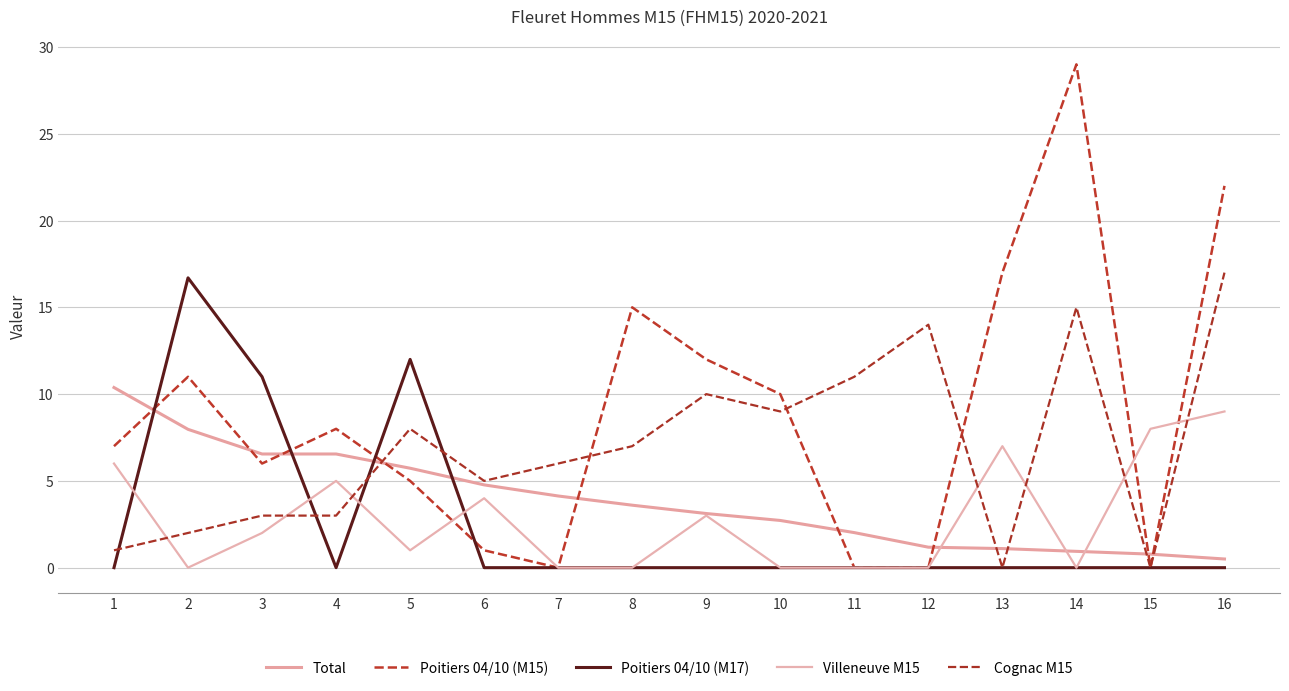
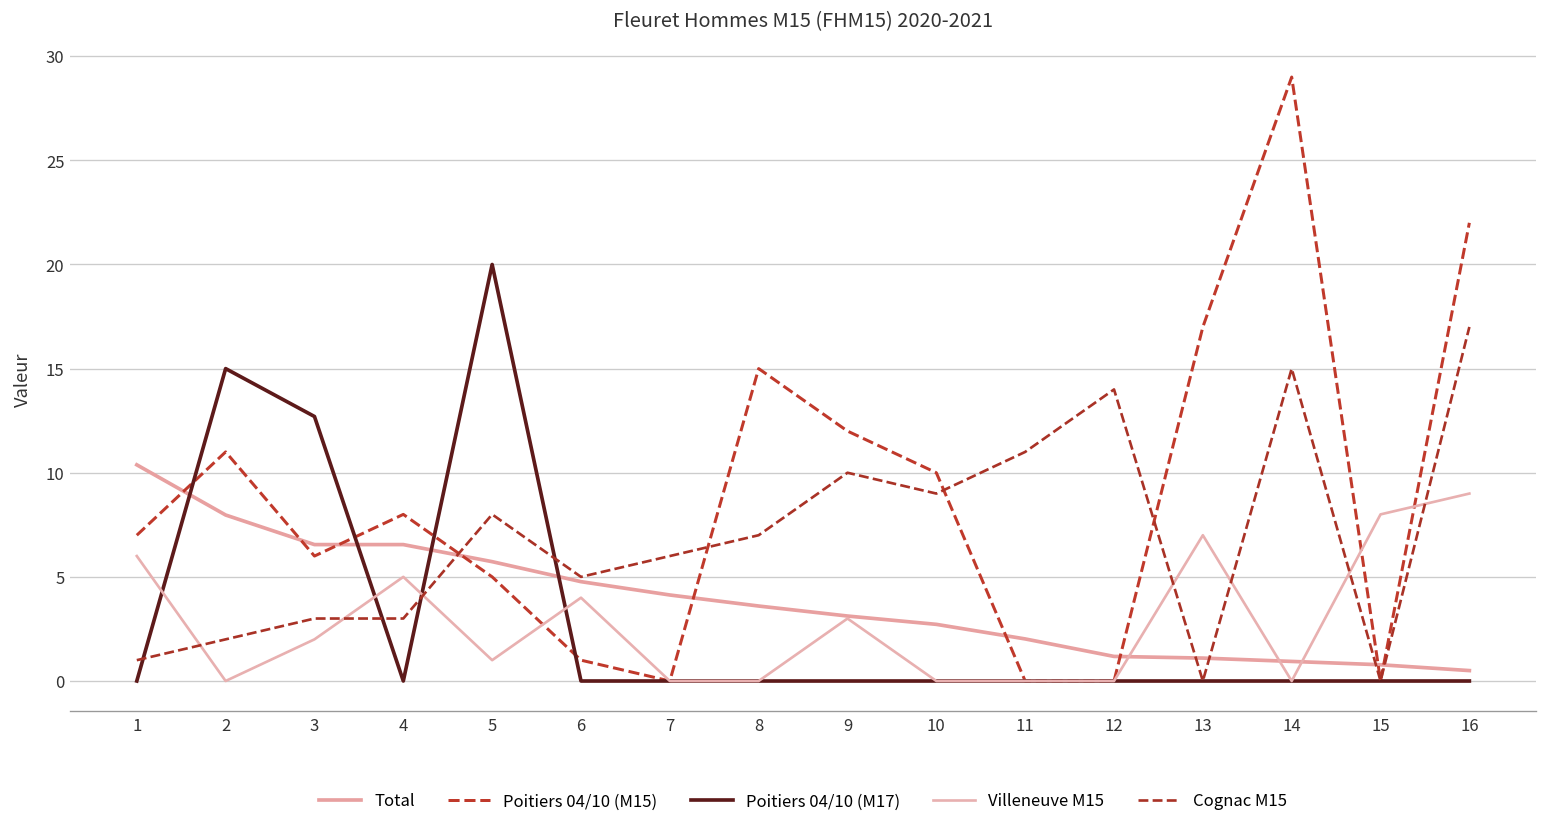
Poitiers 04/10 (M17), 2: 16.7 -> 15.0
Poitiers 04/10 (M17), 3: 11.0 -> 12.7
Poitiers 04/10 (M17), 5: 12 -> 20
